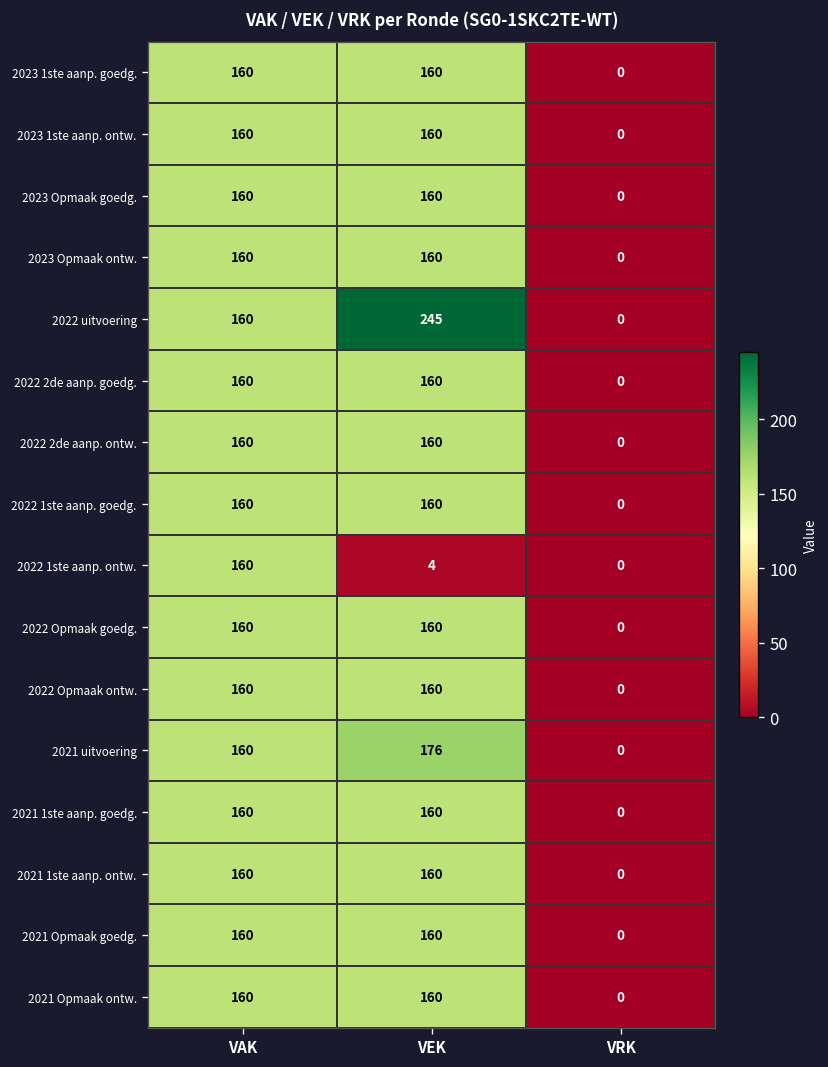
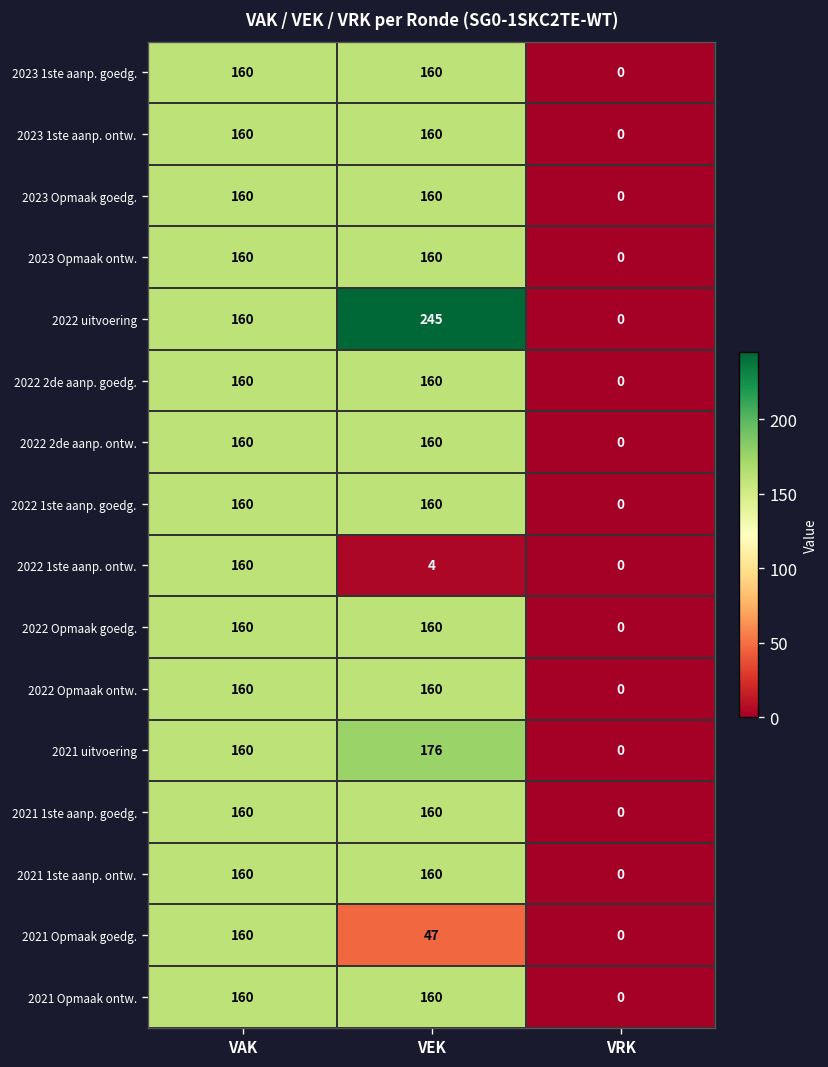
2021 Opmaak goedg., VEK: 160 -> 47
